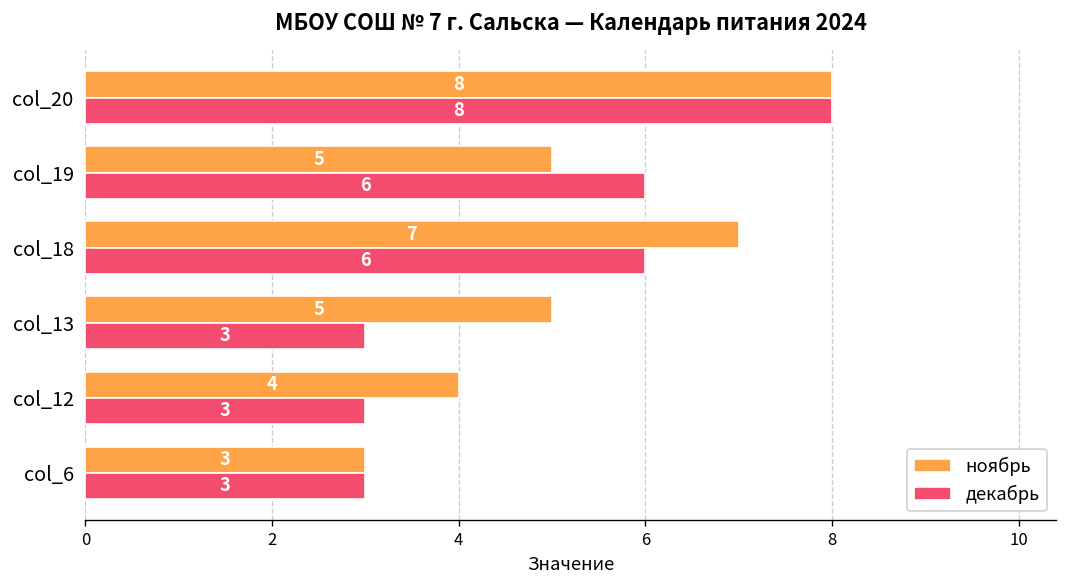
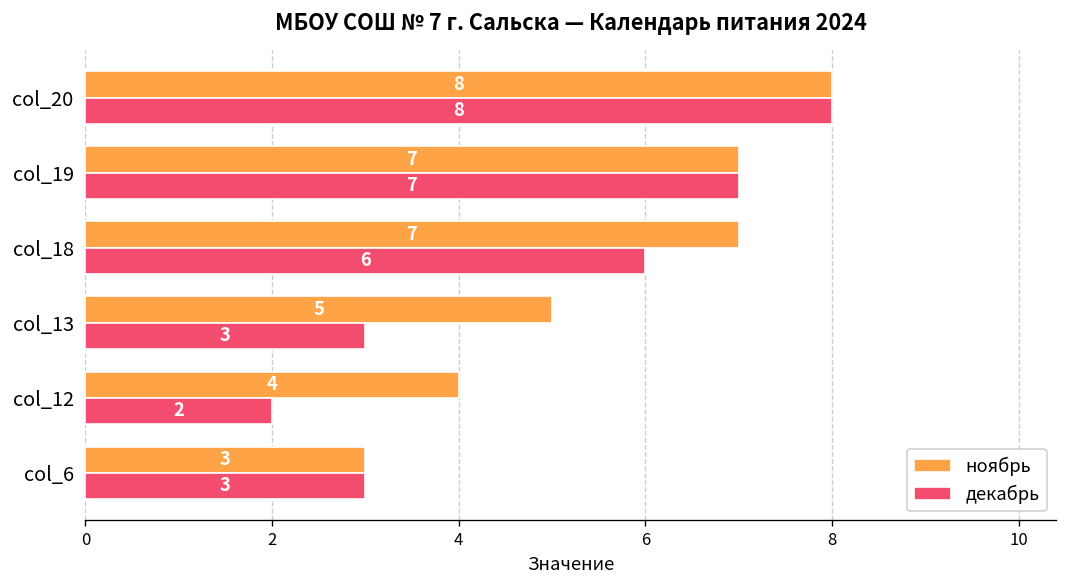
ноябрь, col_19: 5 -> 7
декабрь, col_19: 6 -> 7
декабрь, col_12: 3 -> 2
